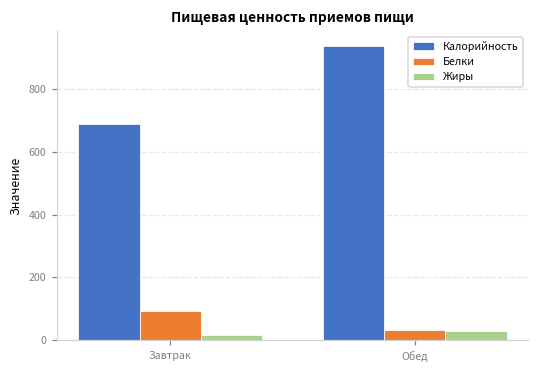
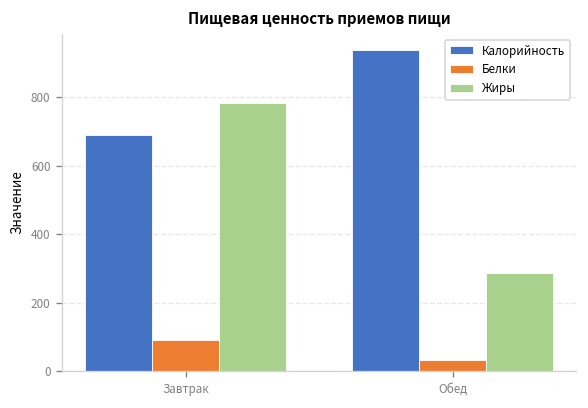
Жиры, Завтрак: 20 -> 780
Жиры, Обед: 30 -> 290
